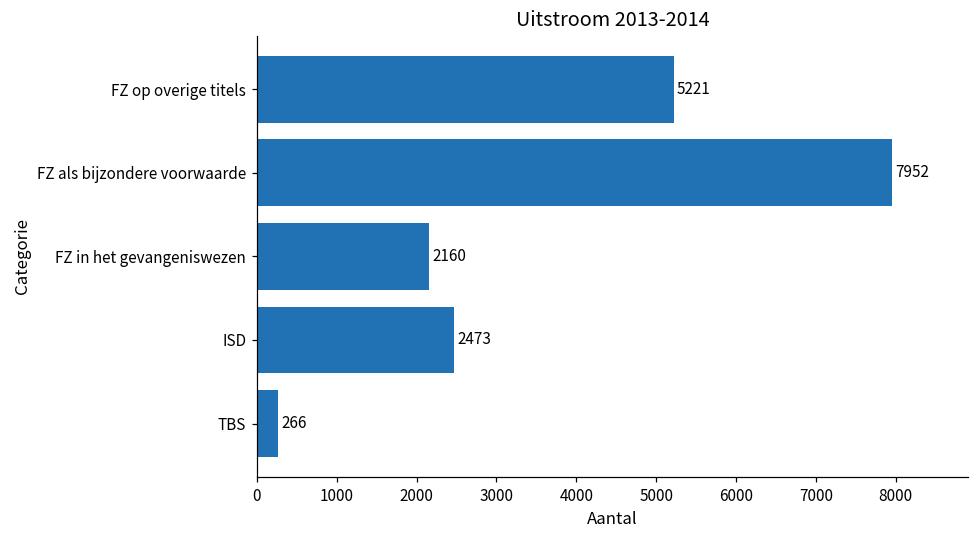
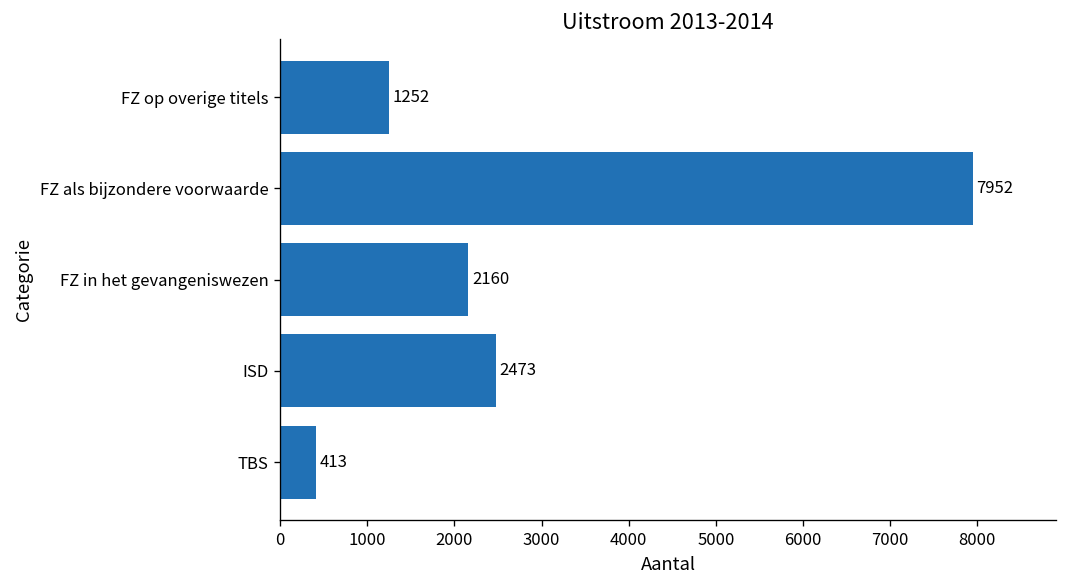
FZ op overige titels: 5221 -> 1252
TBS: 266 -> 413
